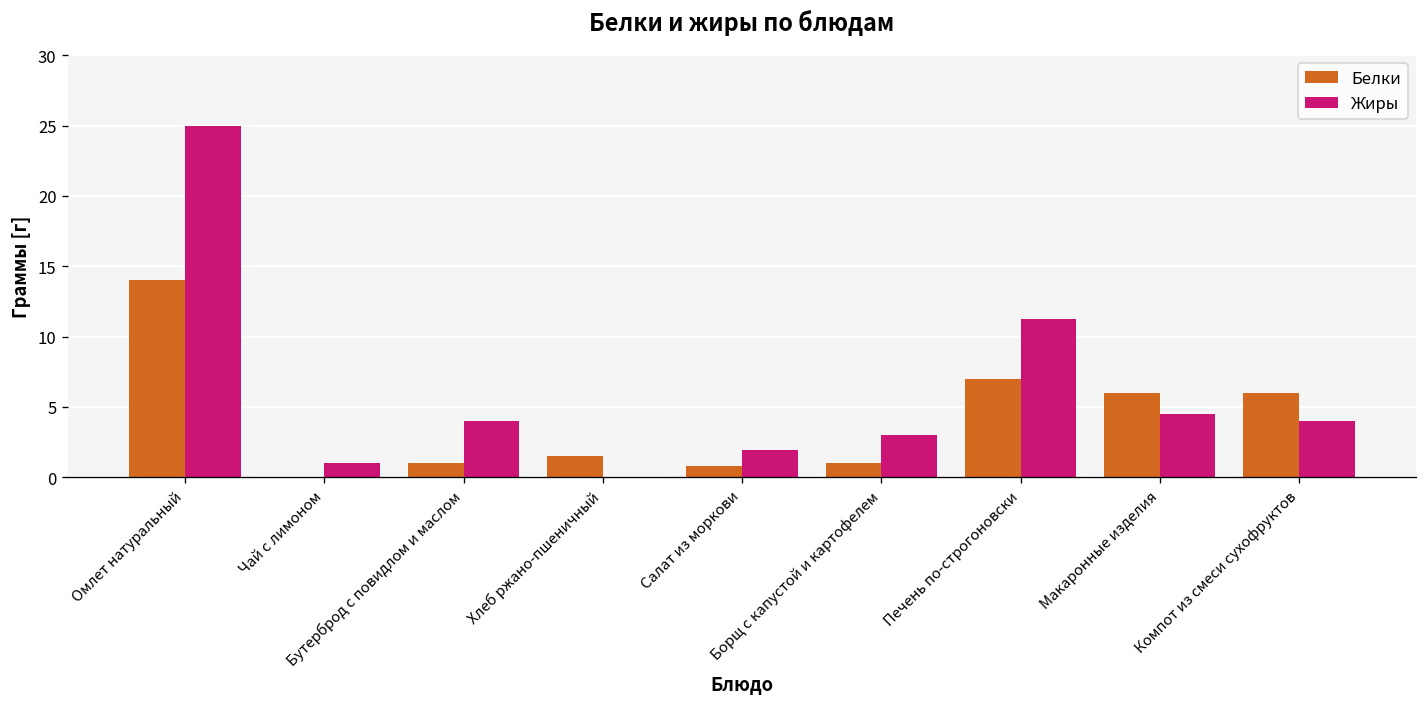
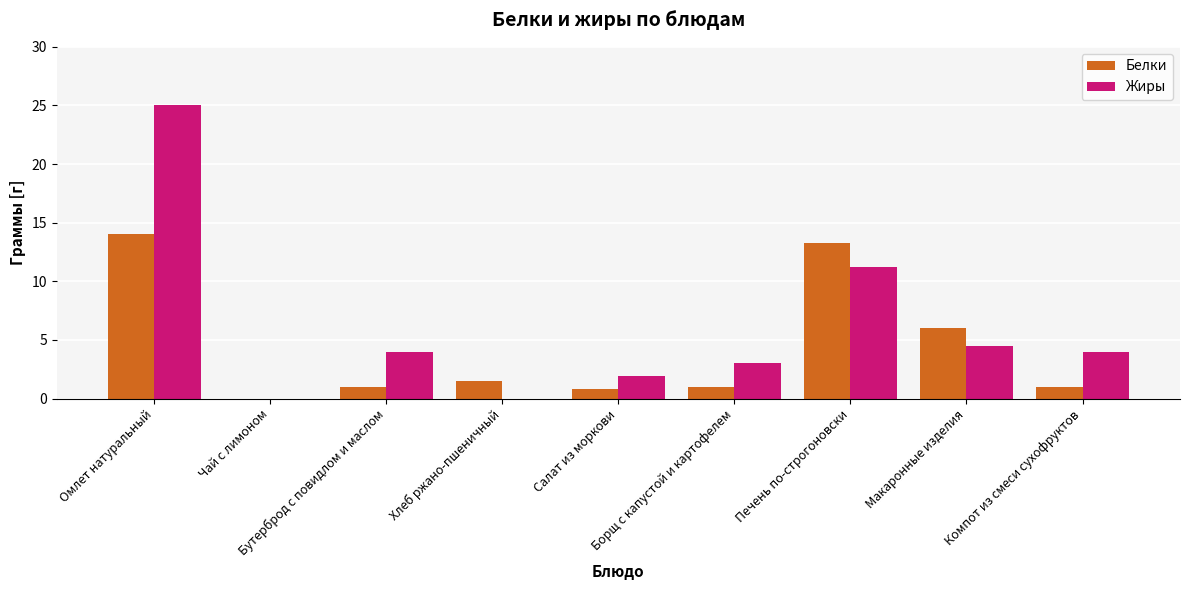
Жиры, Чай с лимоном: 1 -> 0
Белки, Печень по-строгоновски: 7.0 -> 13.3
Белки, Компот из смеси сухофруктов: 6 -> 1
